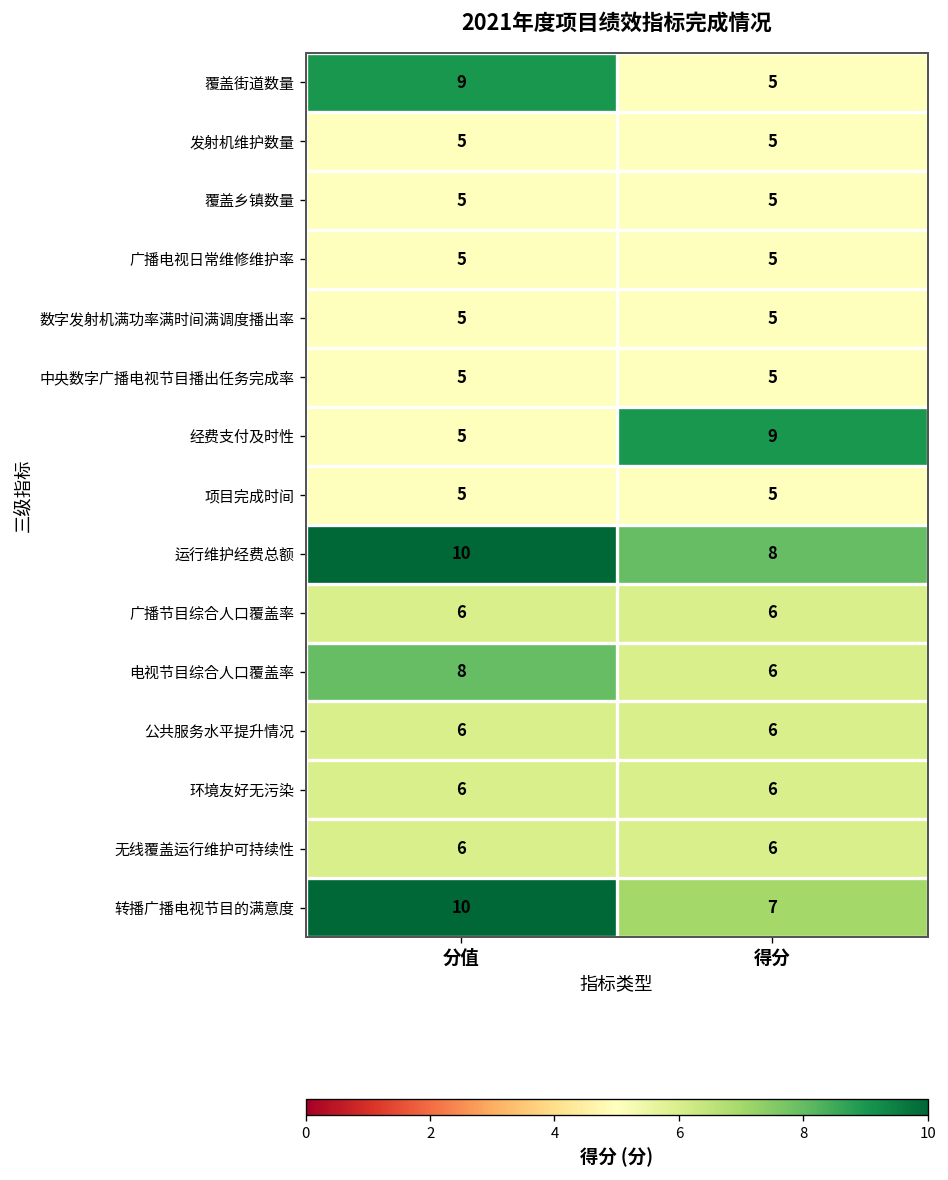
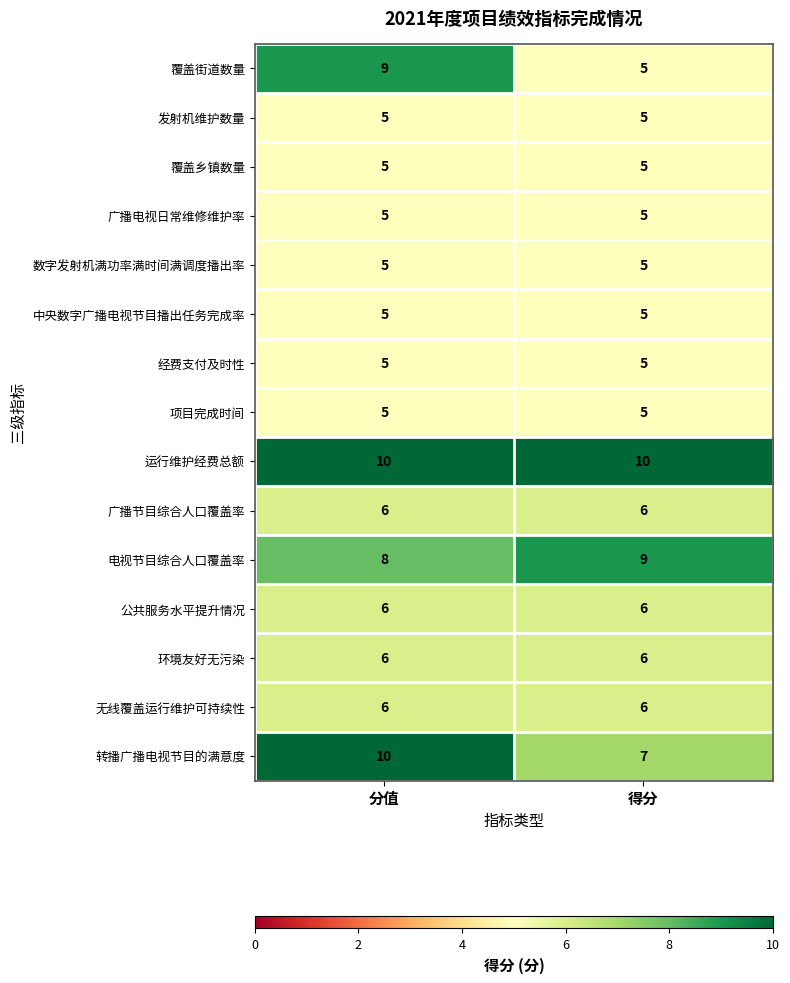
经费支付及时性, 得分: 9 -> 5
运行维护经费总额, 得分: 8 -> 10
电视节目综合人口覆盖率, 得分: 6 -> 9
